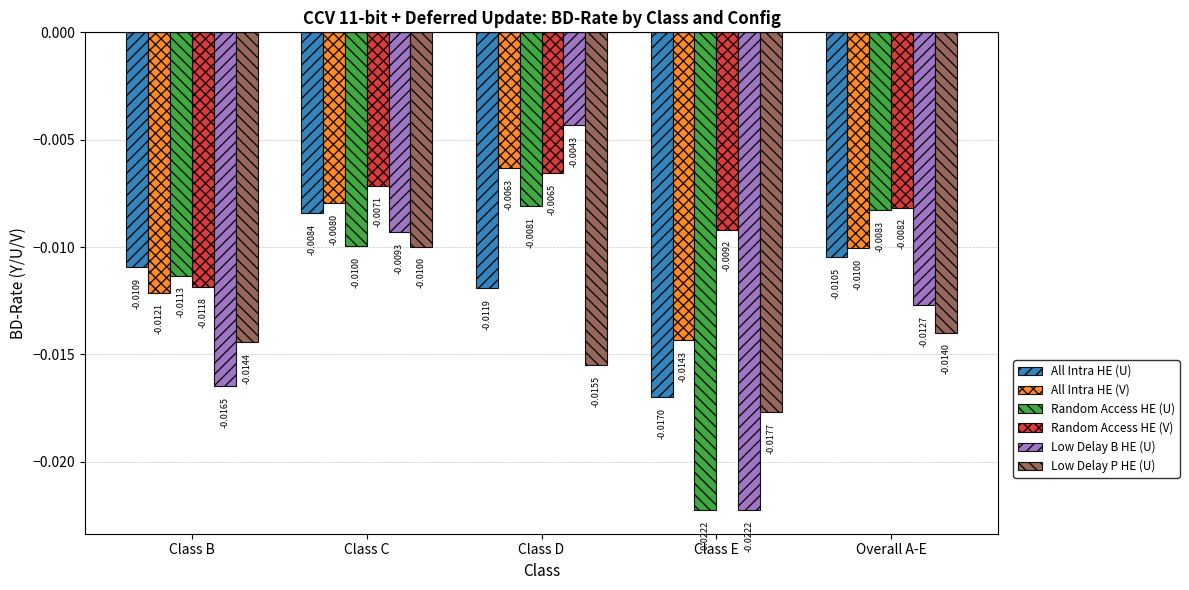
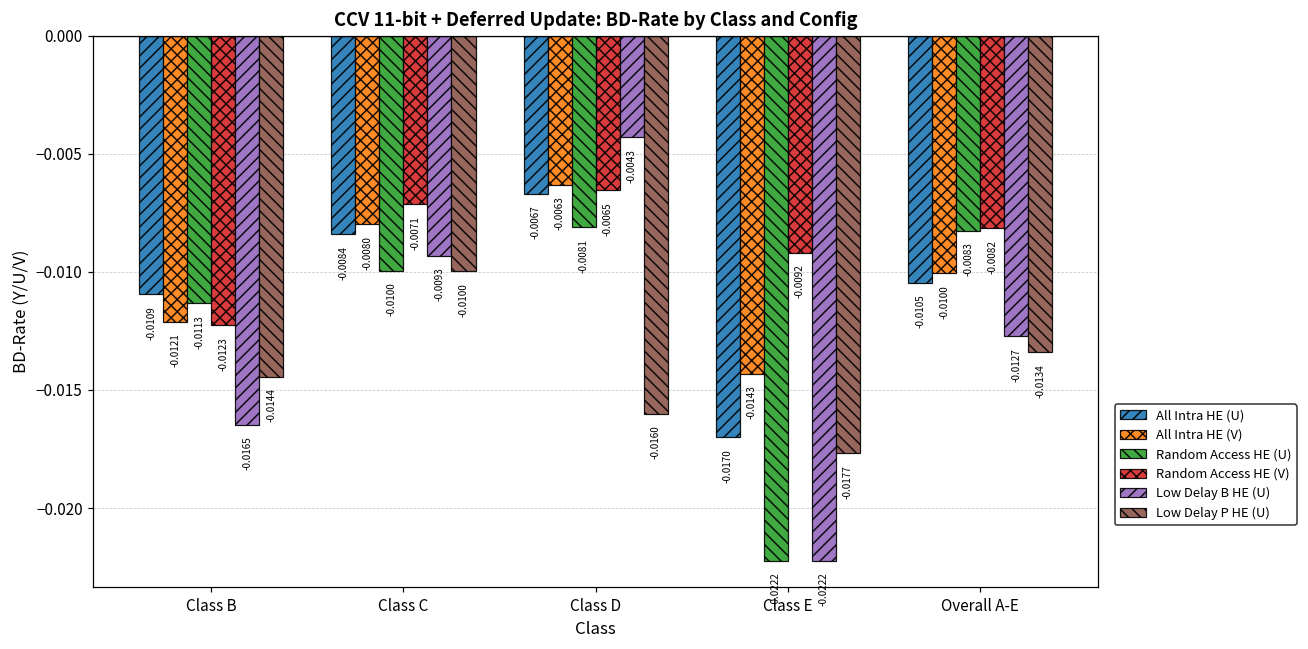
Random Access HE (V), Class B: -0.0118 -> -0.0123
All Intra HE (U), Class D: -0.0119 -> -0.0067
Low Delay P HE (U), Class D: -0.0155 -> -0.0160
Low Delay P HE (U), Overall A-E: -0.0140 -> -0.0134
